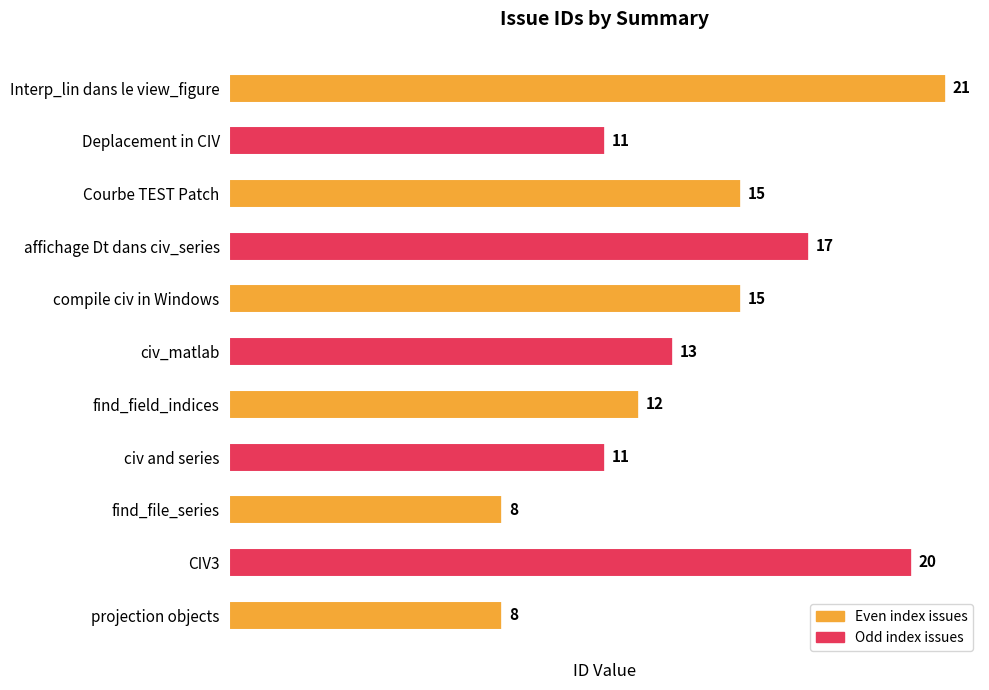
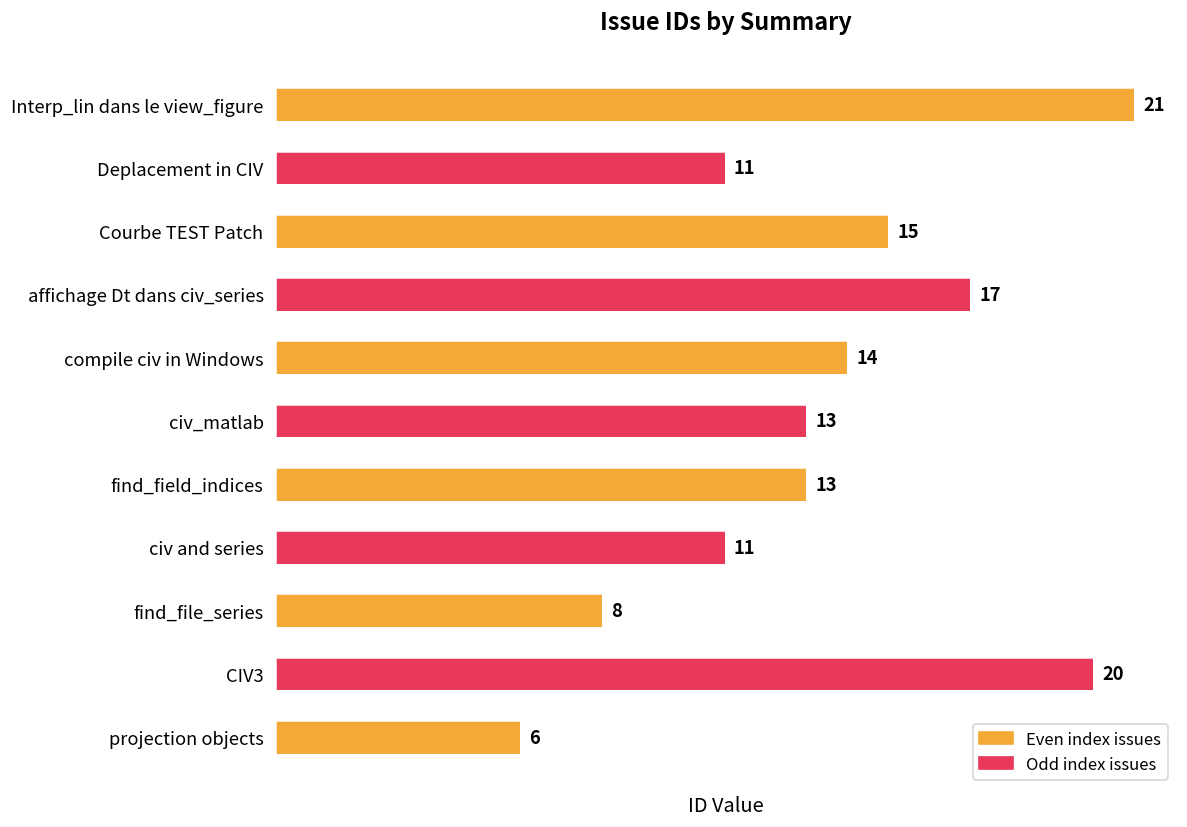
compile civ in Windows: 15 -> 14
find_field_indices: 12 -> 13
projection objects: 8 -> 6
